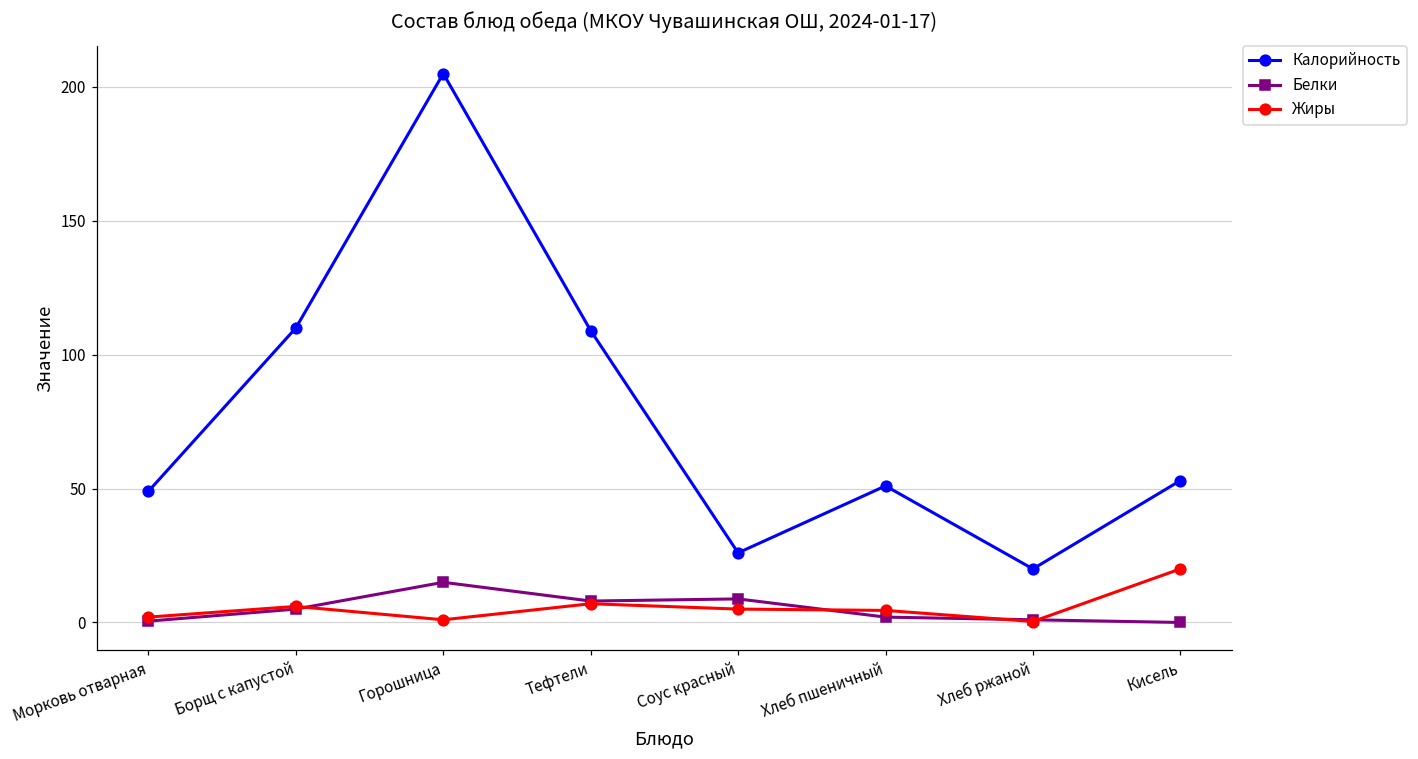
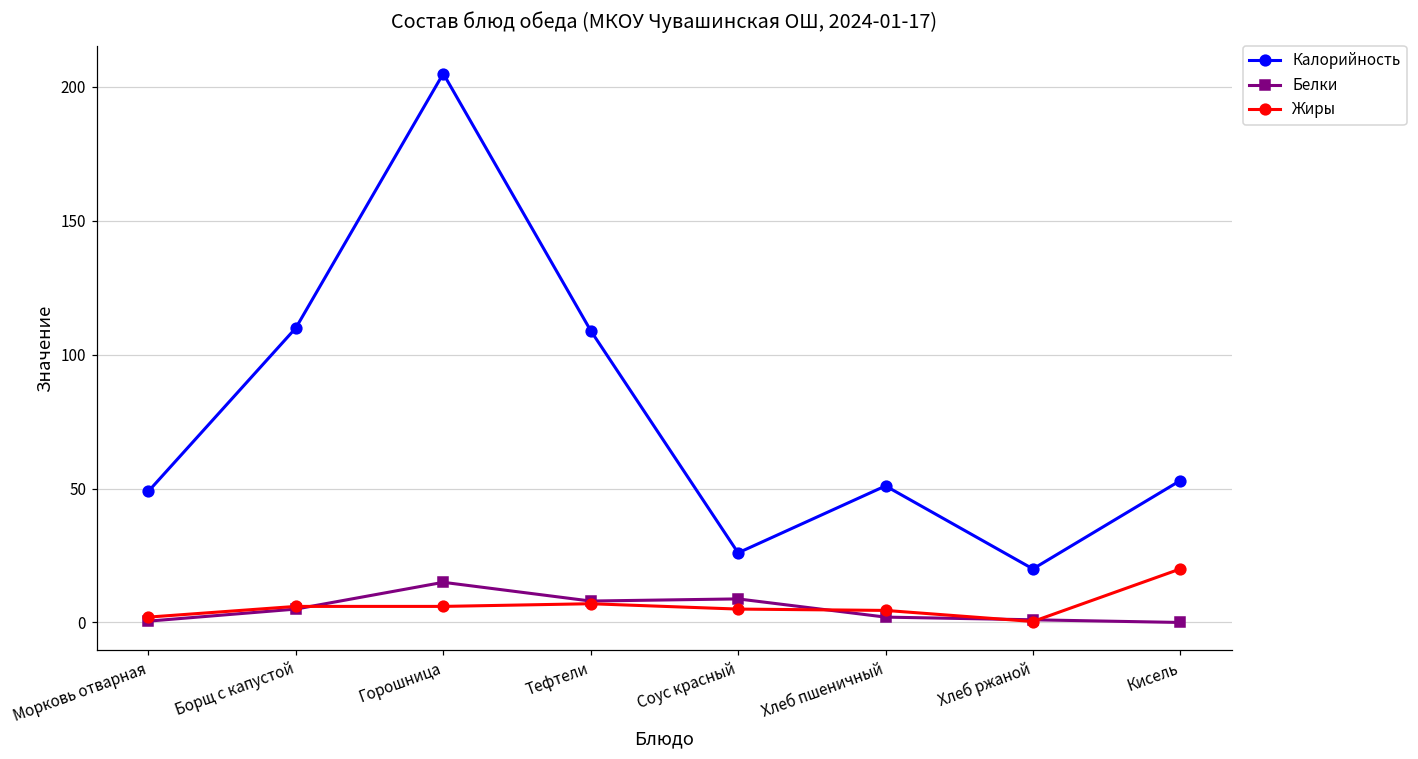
Жиры, Горошница: 1 -> 6
